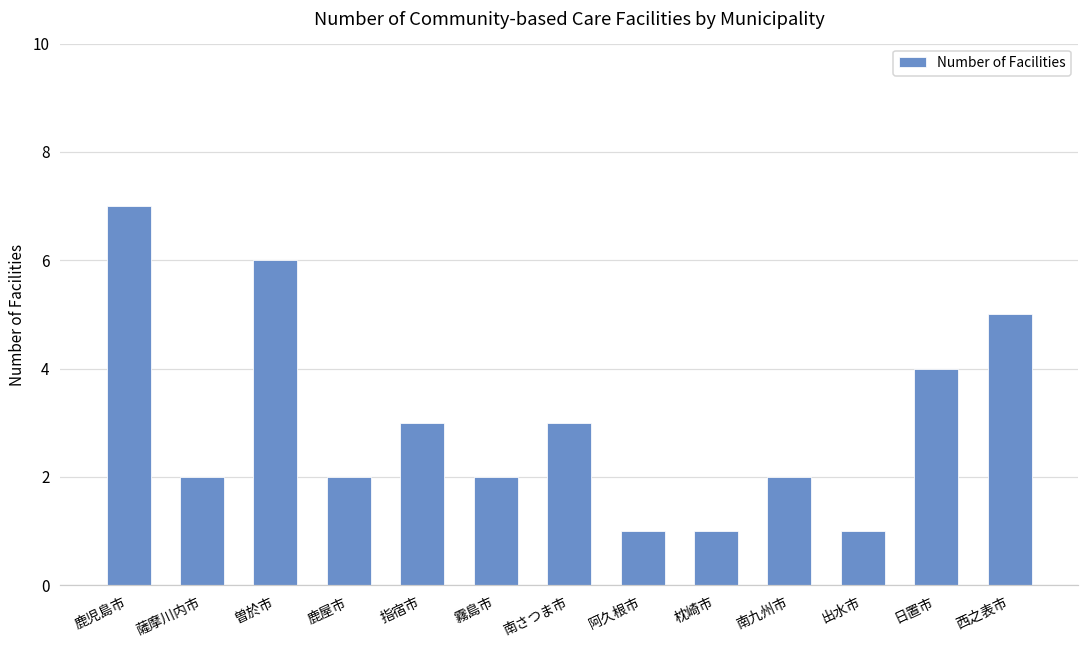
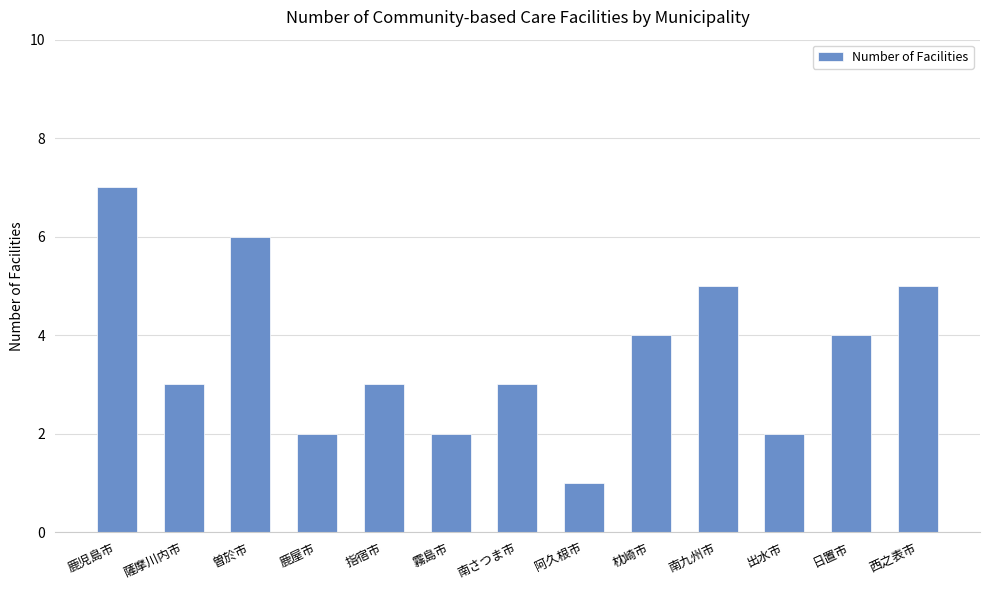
薩摩川内市: 2 -> 3
枕崎市: 1 -> 4
南九州市: 2 -> 5
出水市: 1 -> 2
